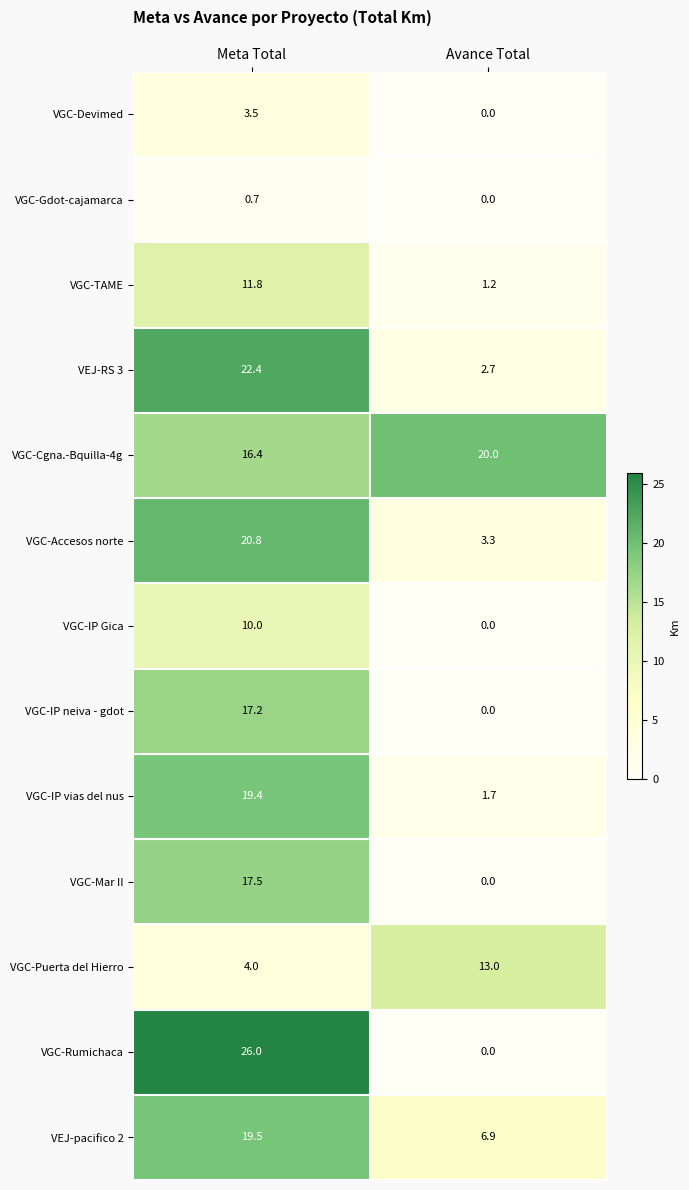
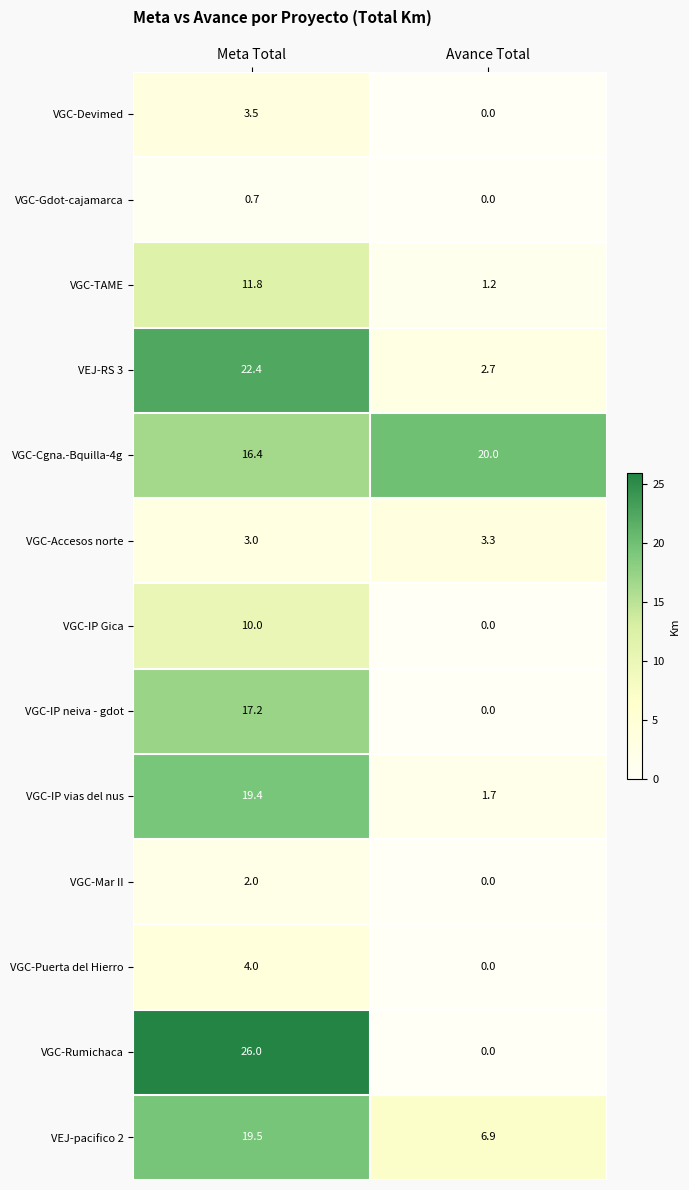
VGC-Accesos norte, Meta Total: 20.8 -> 3.0
VGC-Mar II, Meta Total: 17.5 -> 2.0
VGC-Puerta del Hierro, Avance Total: 13.0 -> 0.0
